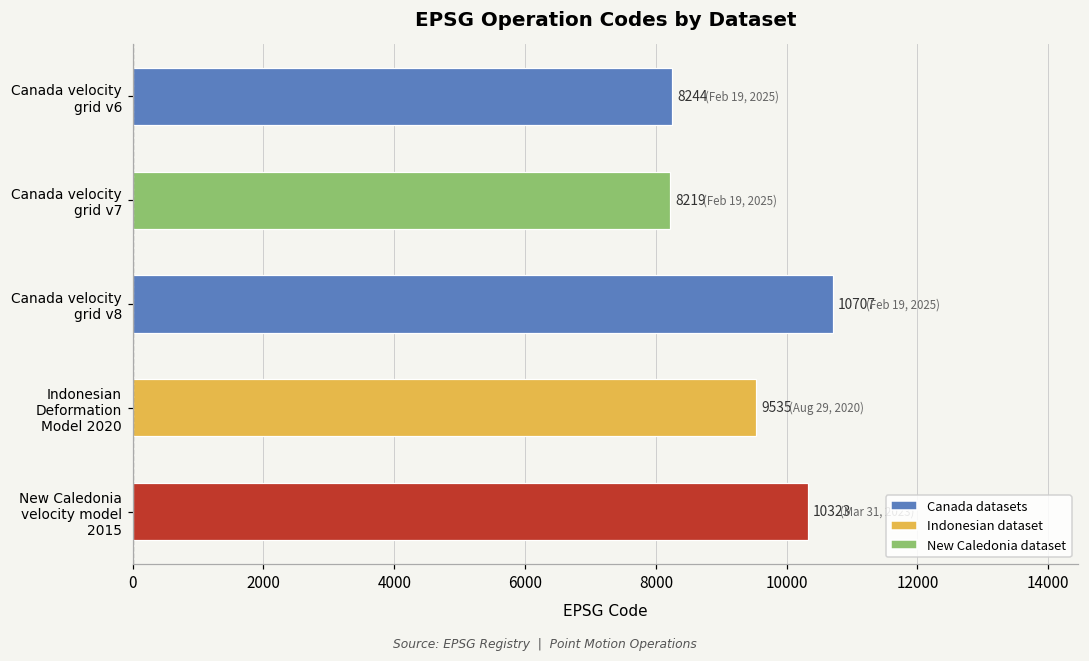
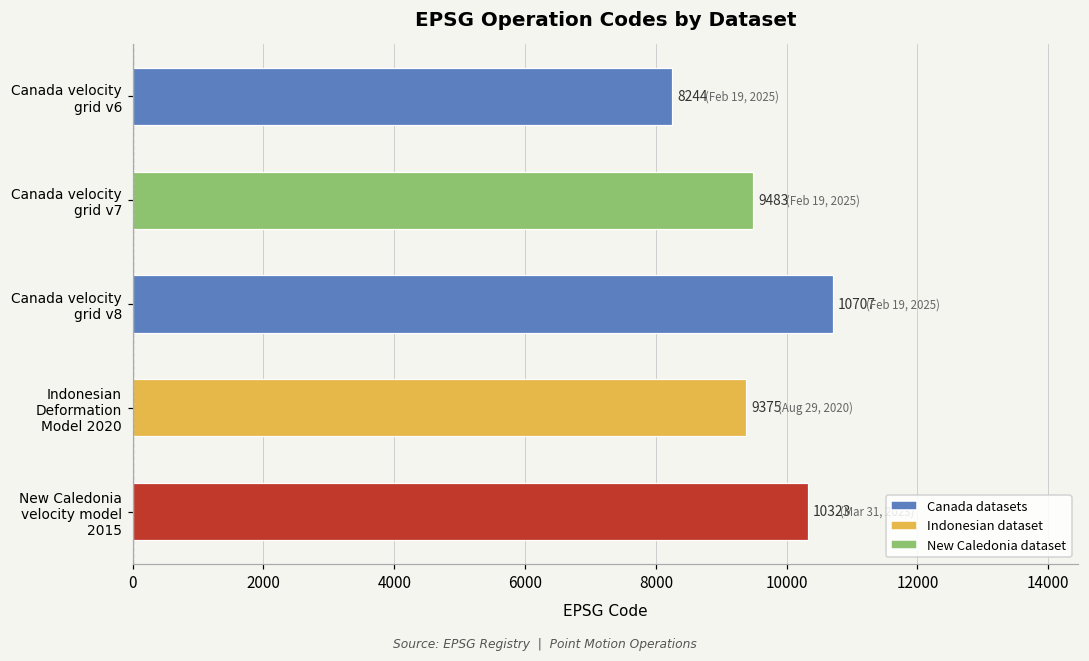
Canada velocity grid v7: 8219 -> 9483
Indonesian Deformation Model 2020: 9535 -> 9375
